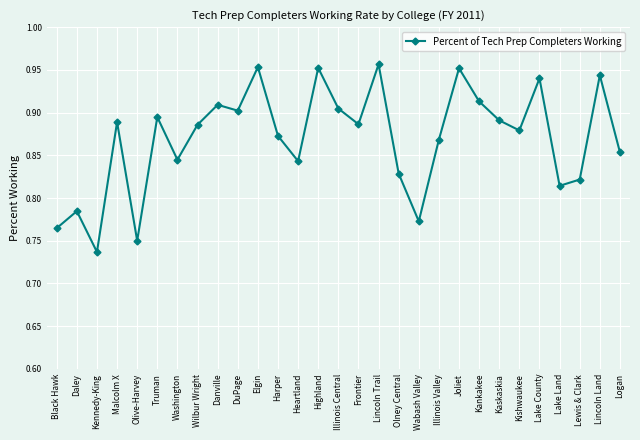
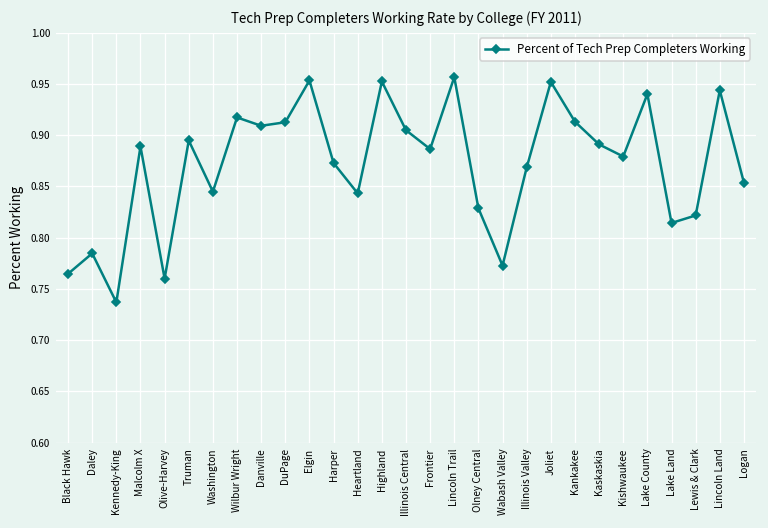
Olive-Harvey: 0.75 -> 0.76
Wilbur Wright: 0.89 -> 0.92
DuPage: 0.90 -> 0.91
